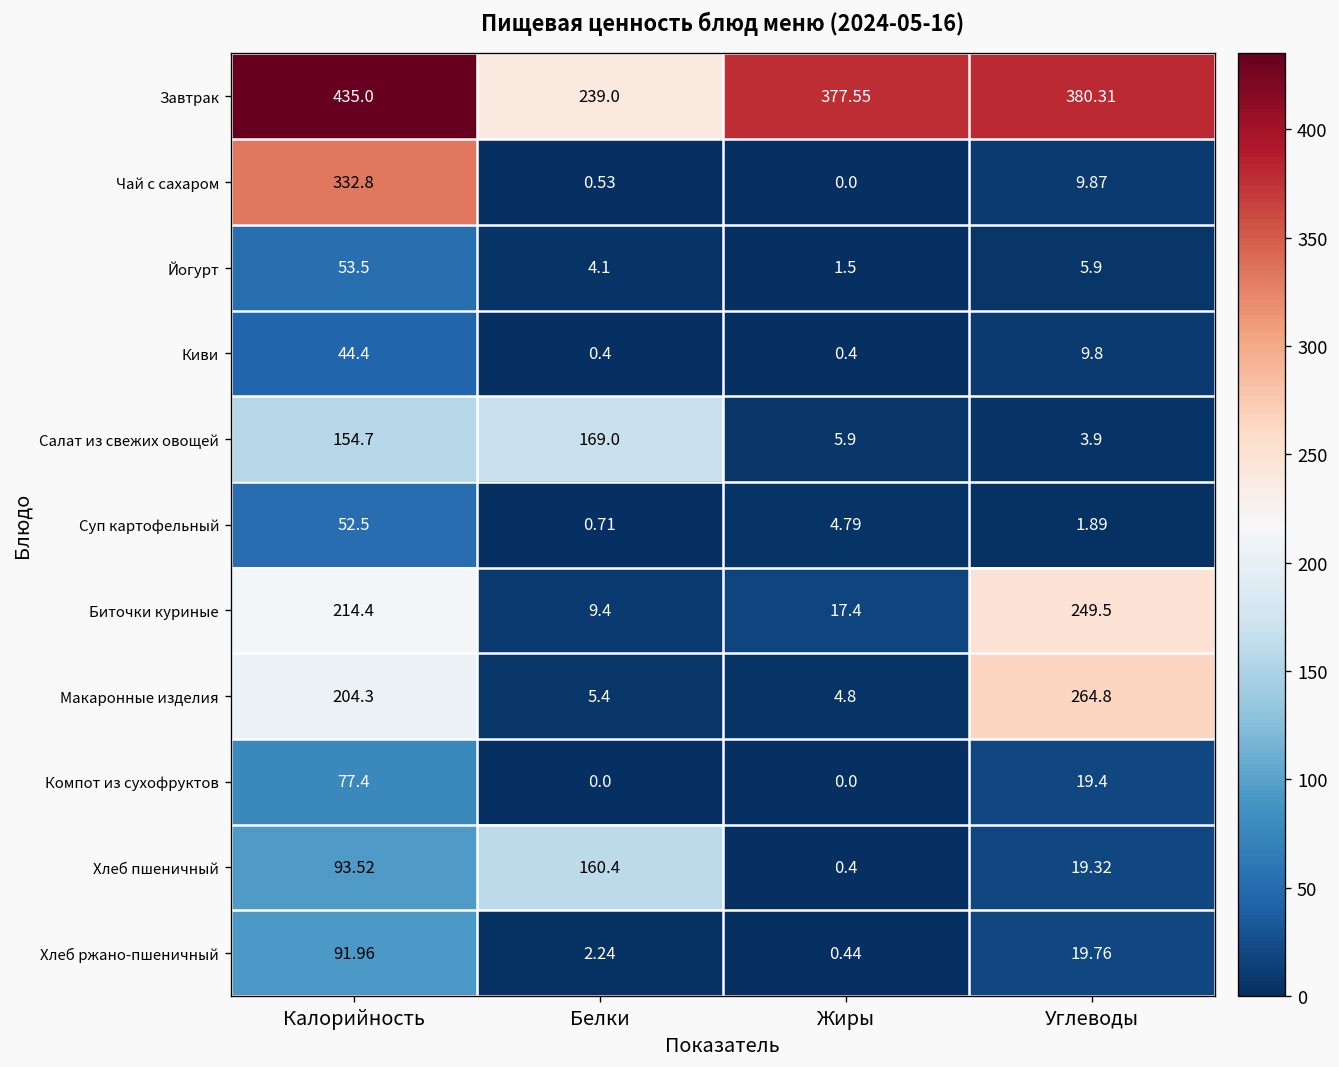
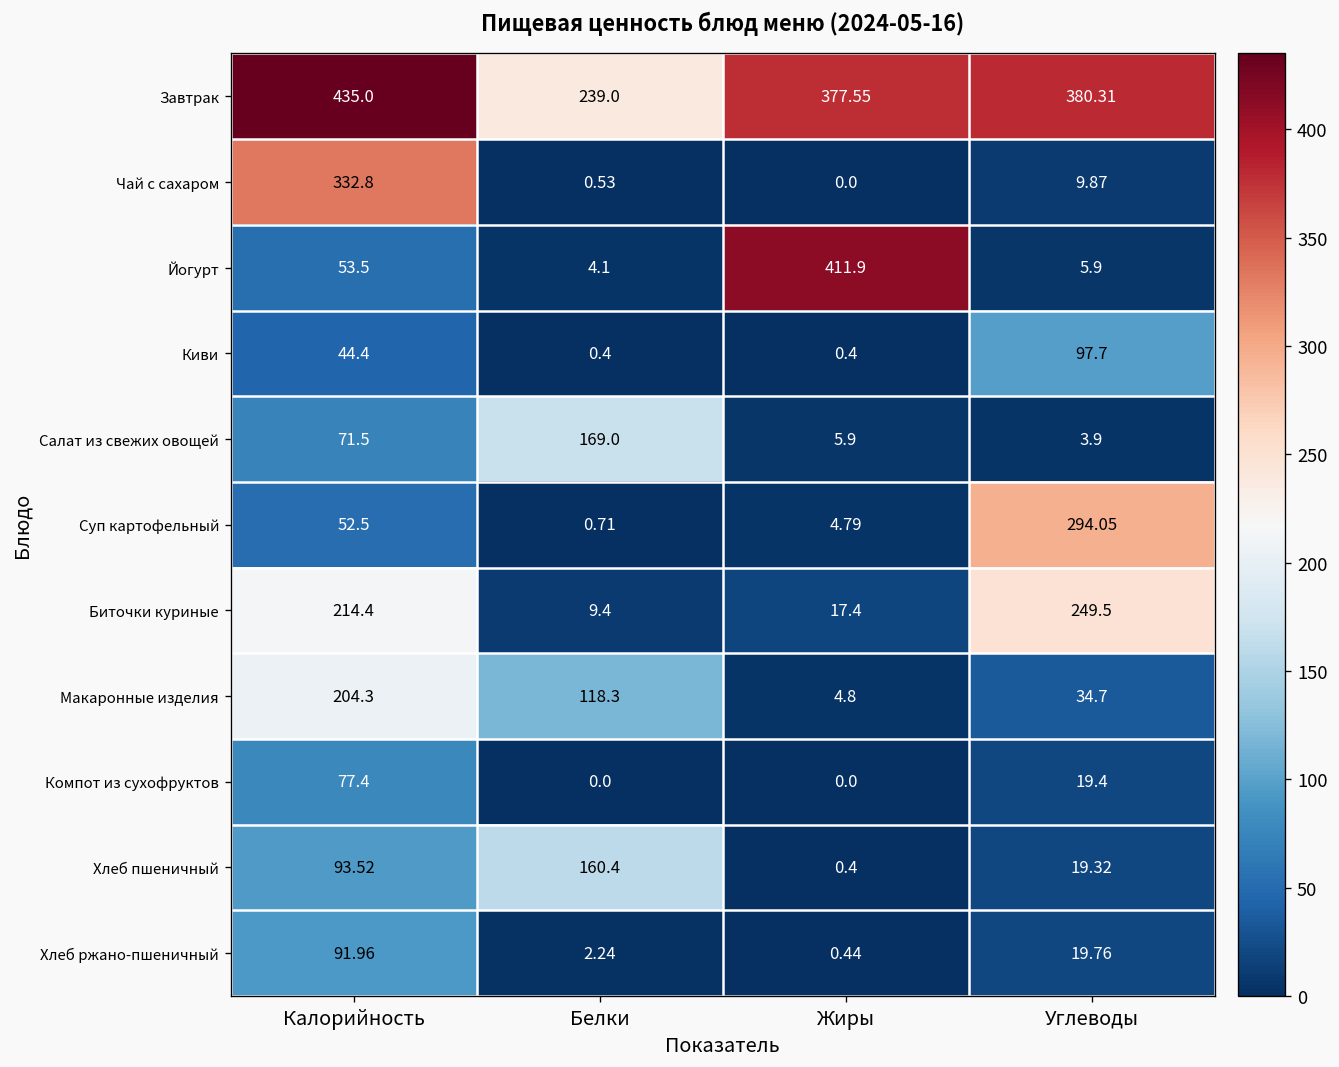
Йогурт, Жиры: 1.5 -> 411.9
Киви, Углеводы: 9.8 -> 97.7
Салат из свежих овощей, Калорийность: 154.7 -> 71.5
Суп картофельный, Углеводы: 1.89 -> 294.05
Макаронные изделия, Белки: 5.4 -> 118.3
Макаронные изделия, Углеводы: 264.8 -> 34.7
